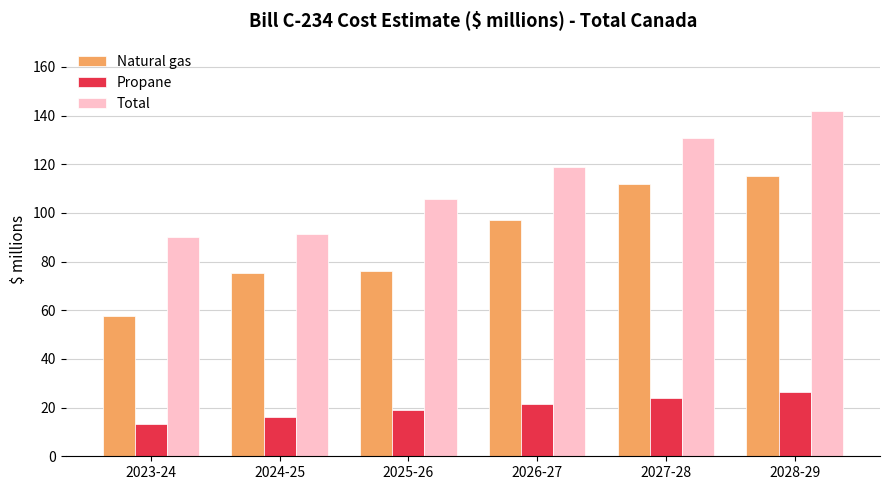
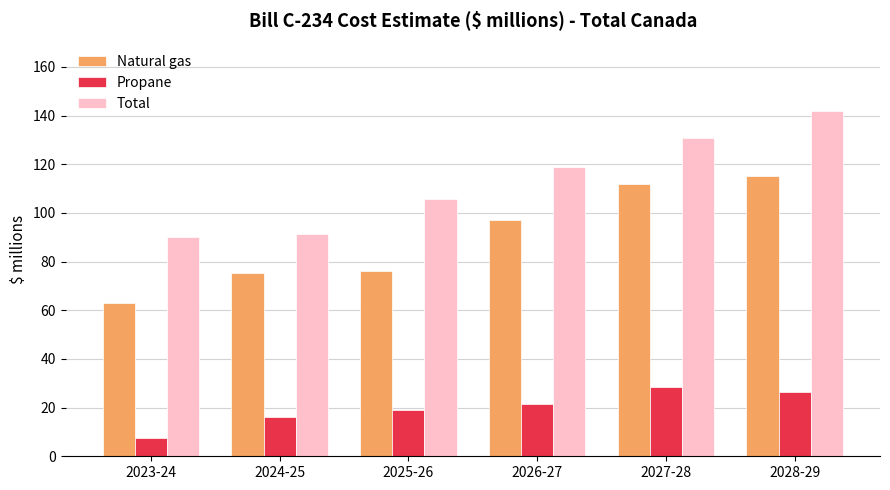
Natural gas, 2023-24: 58 -> 63
Propane, 2023-24: 13 -> 7
Propane, 2027-28: 24 -> 28
